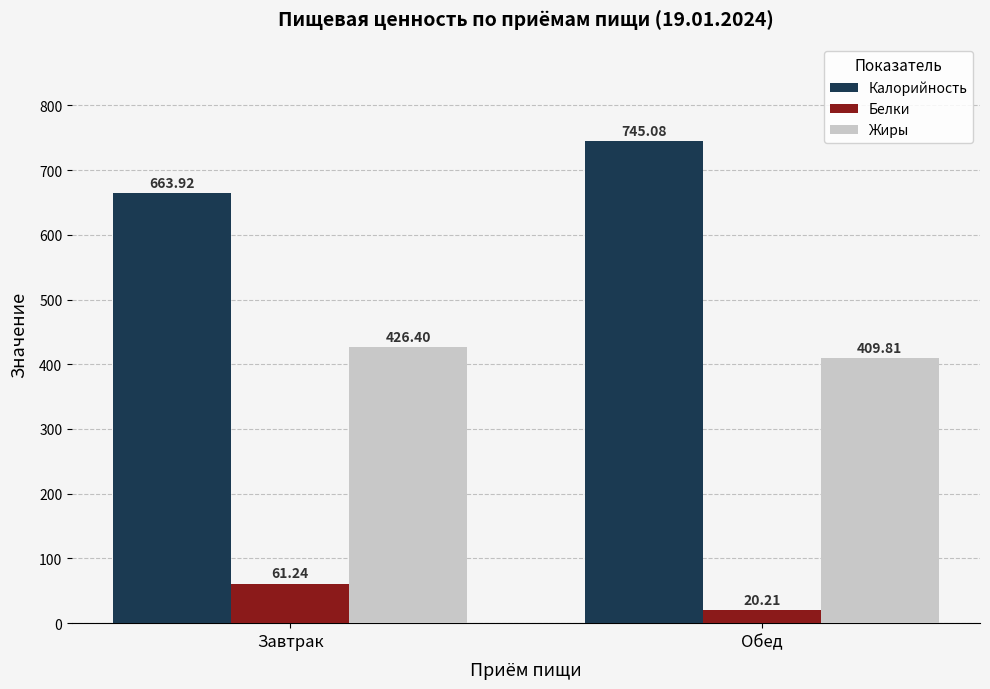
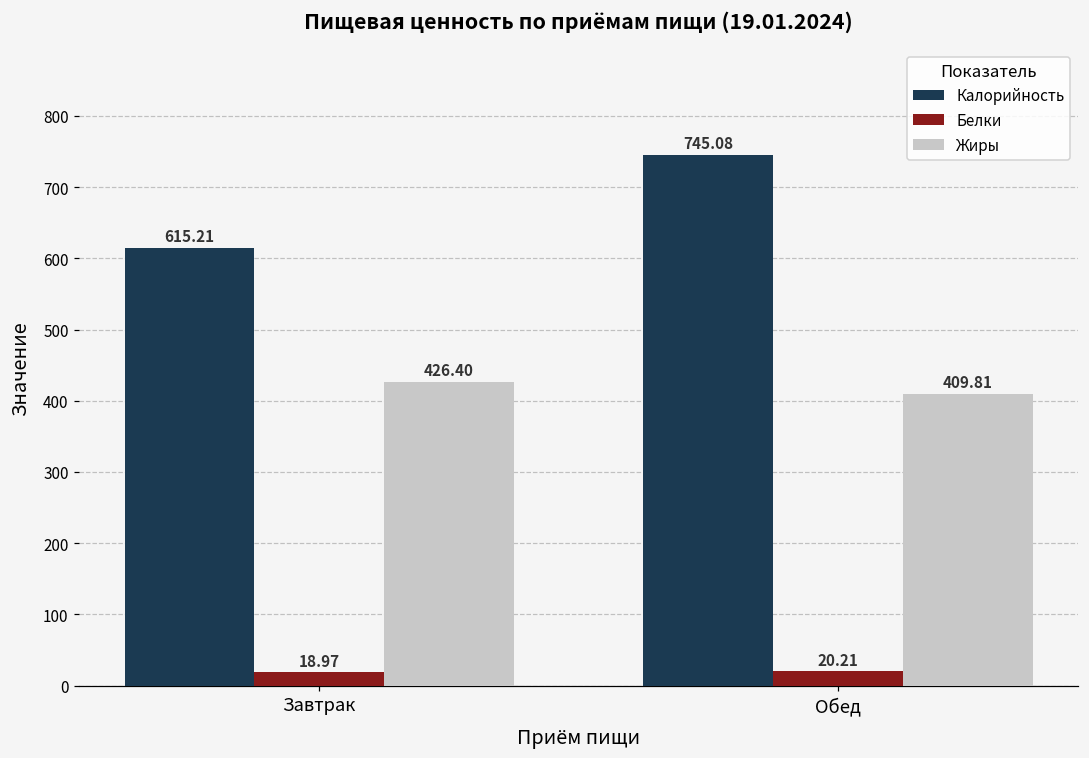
Калорийность, Завтрак: 663.92 -> 615.21
Белки, Завтрак: 61.24 -> 18.97
